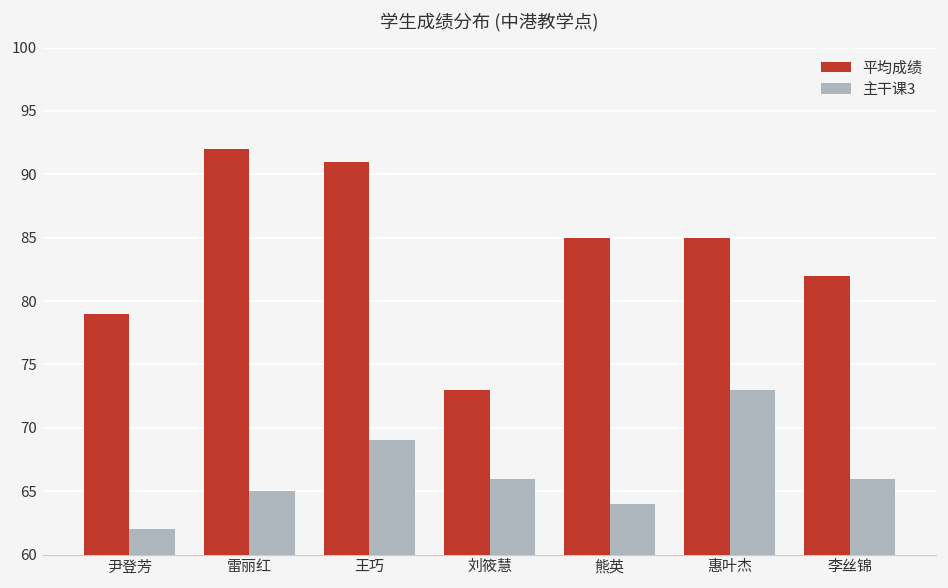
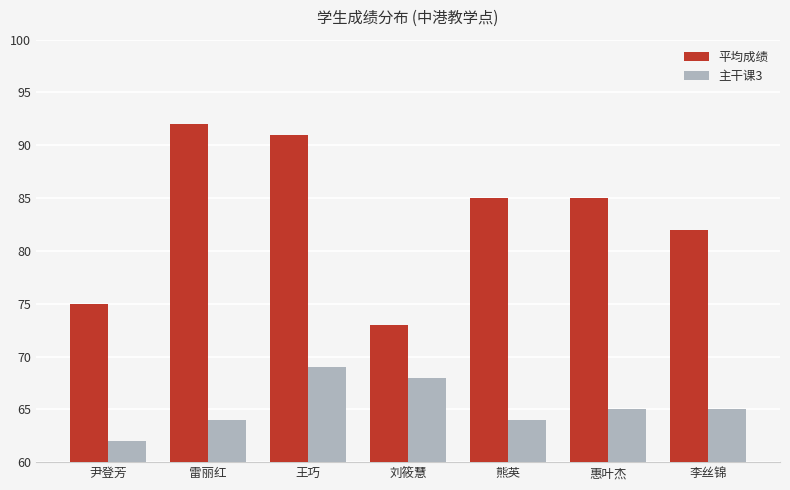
平均成绩, 尹登芳: 79 -> 75
主干课3, 雷丽红: 65 -> 64
主干课3, 刘筱慧: 66 -> 68
主干课3, 惠叶杰: 73 -> 65
主干课3, 李丝锦: 66 -> 65
